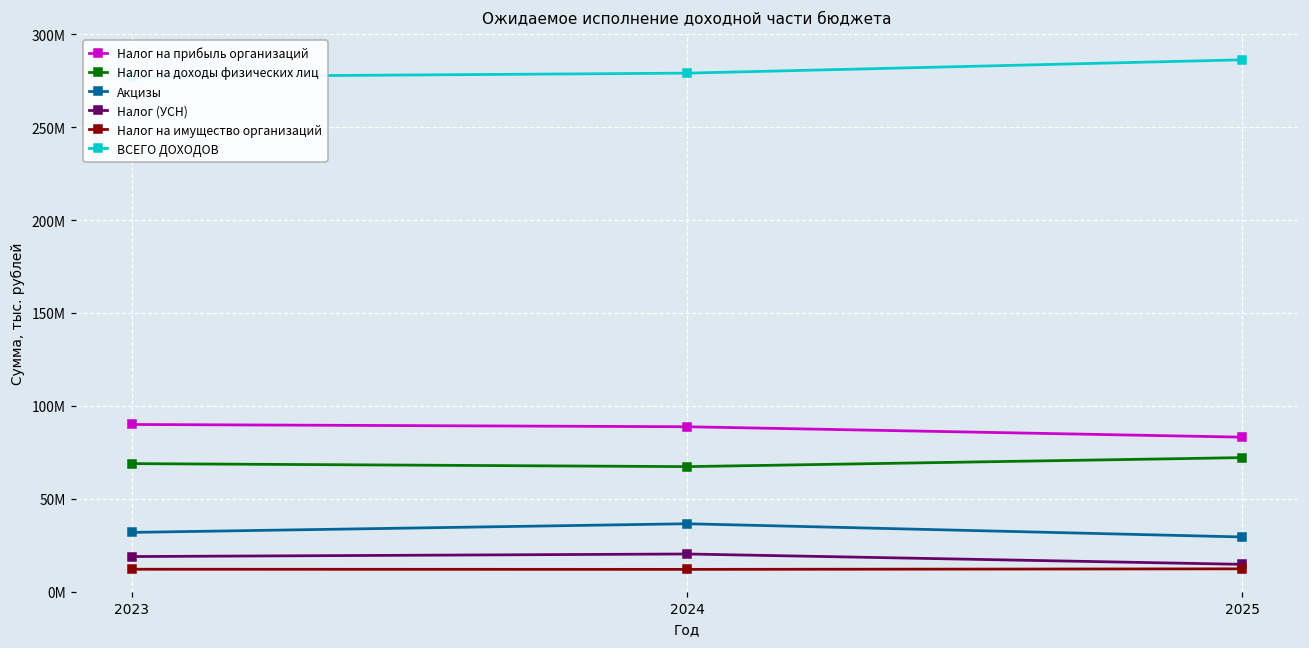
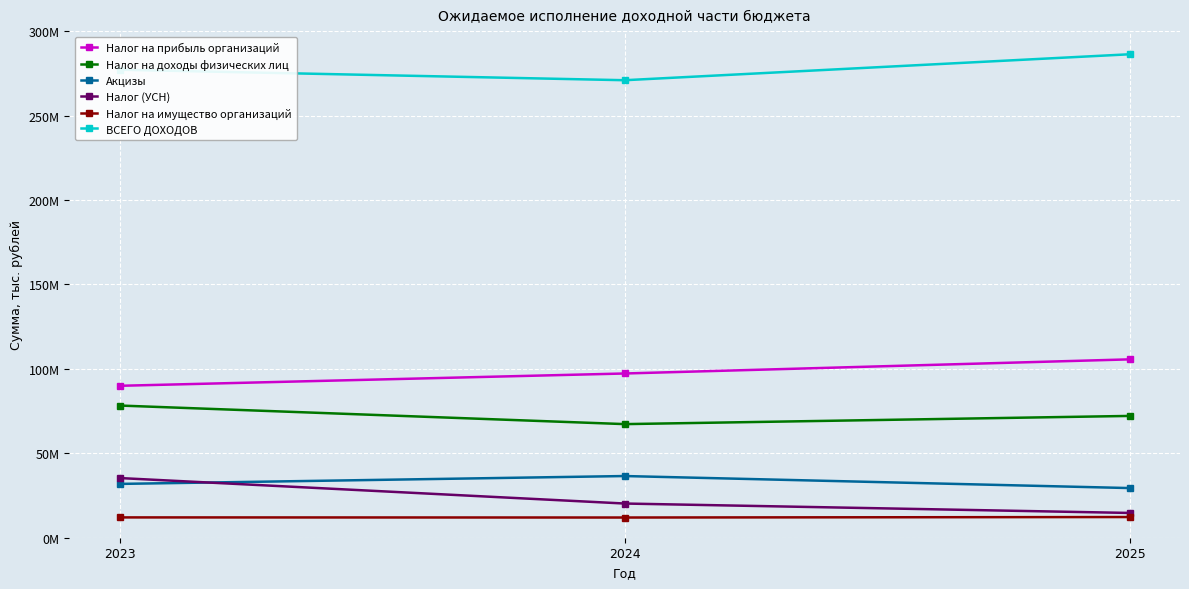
Налог на доходы физических лиц, 2023: 69000000 -> 78000000
Налог (УСН), 2023: 19000000 -> 35000000
Налог на прибыль организаций, 2024: 89000000 -> 97000000
ВСЕГО ДОХОДОВ, 2024: 279000000 -> 271000000
Налог на прибыль организаций, 2025: 83000000 -> 106000000
